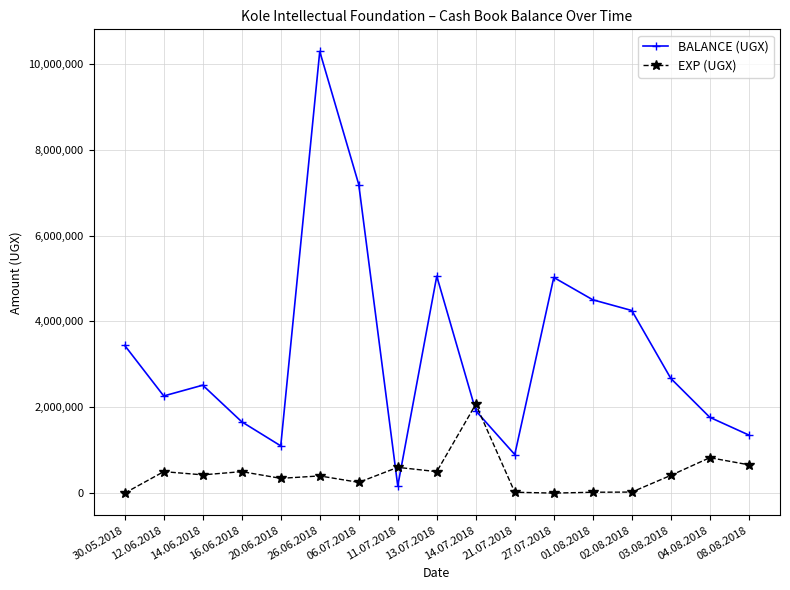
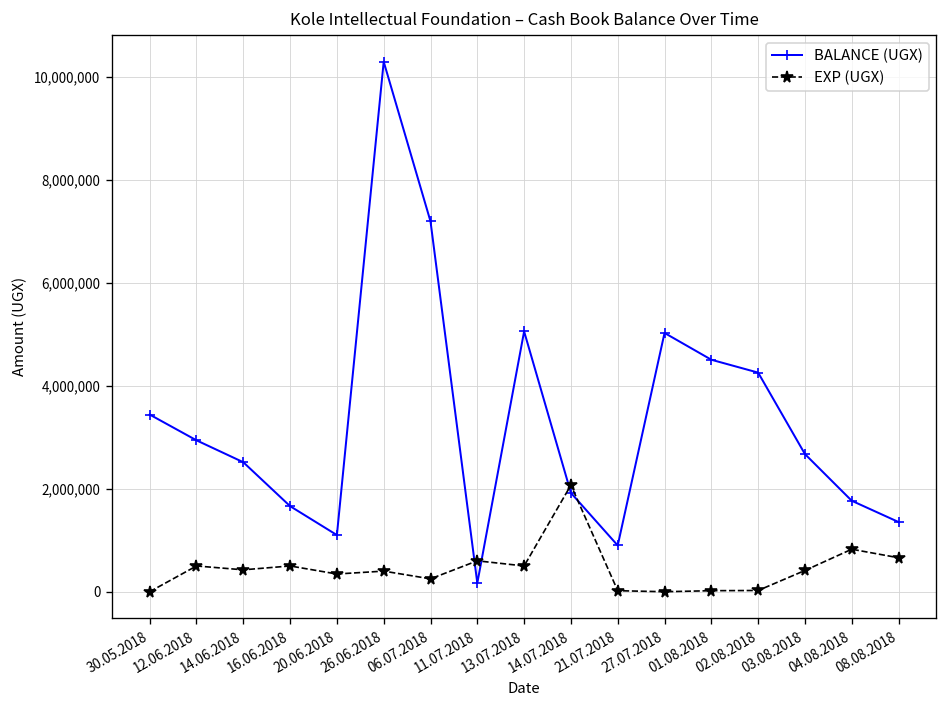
BALANCE (UGX), 12.06.2018: 2,300,000 -> 2,900,000
